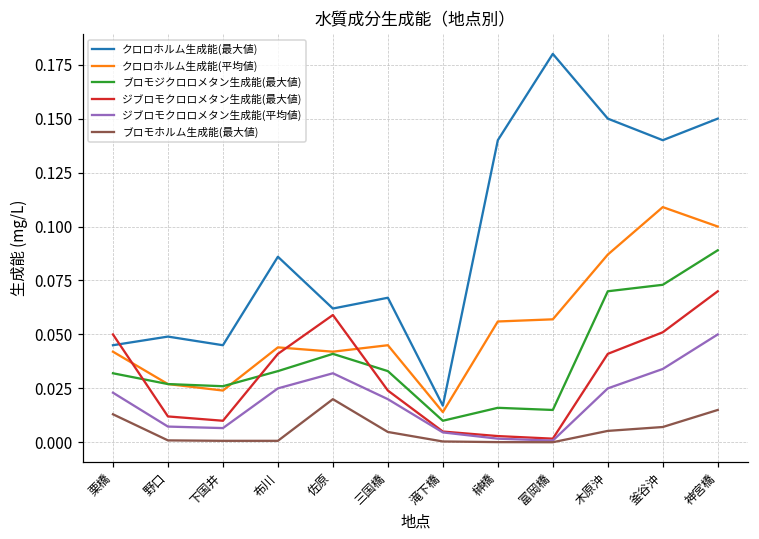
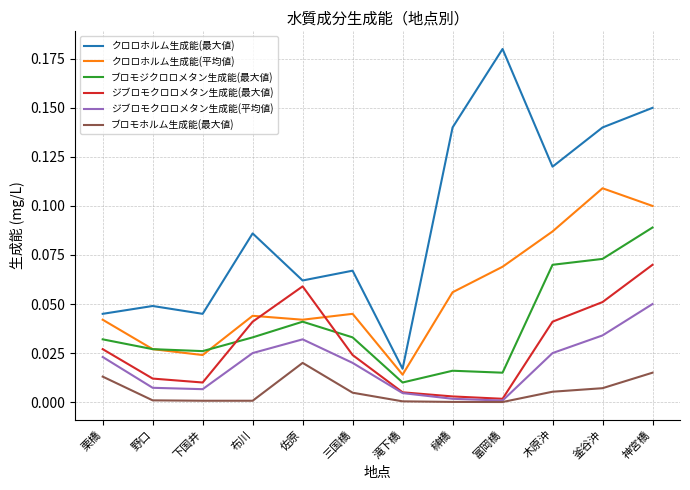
ジブロモクロロメタン生成能(最大値), 栗橋: 0.050 -> 0.027
クロロホルム生成能(平均値), 富岡橋: 0.057 -> 0.069
クロロホルム生成能(最大値), 木原沖: 0.15 -> 0.12
